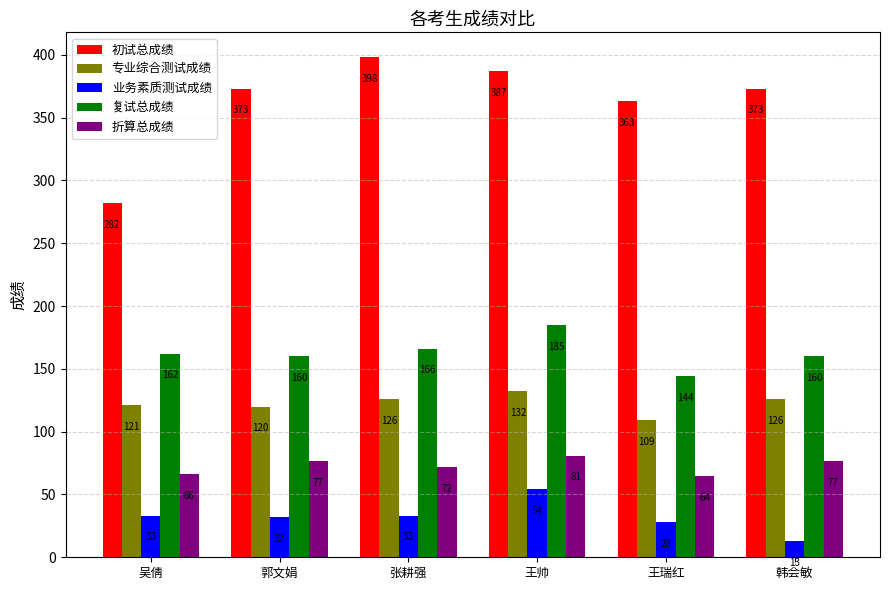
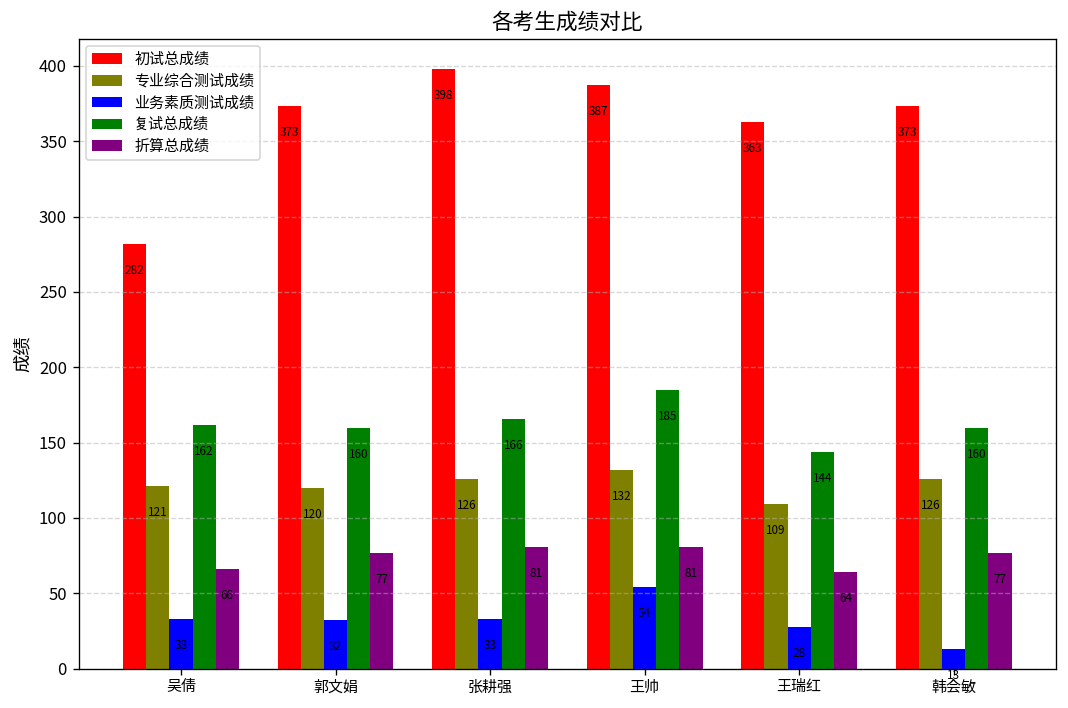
折算总成绩, 张耕强: 72 -> 81
